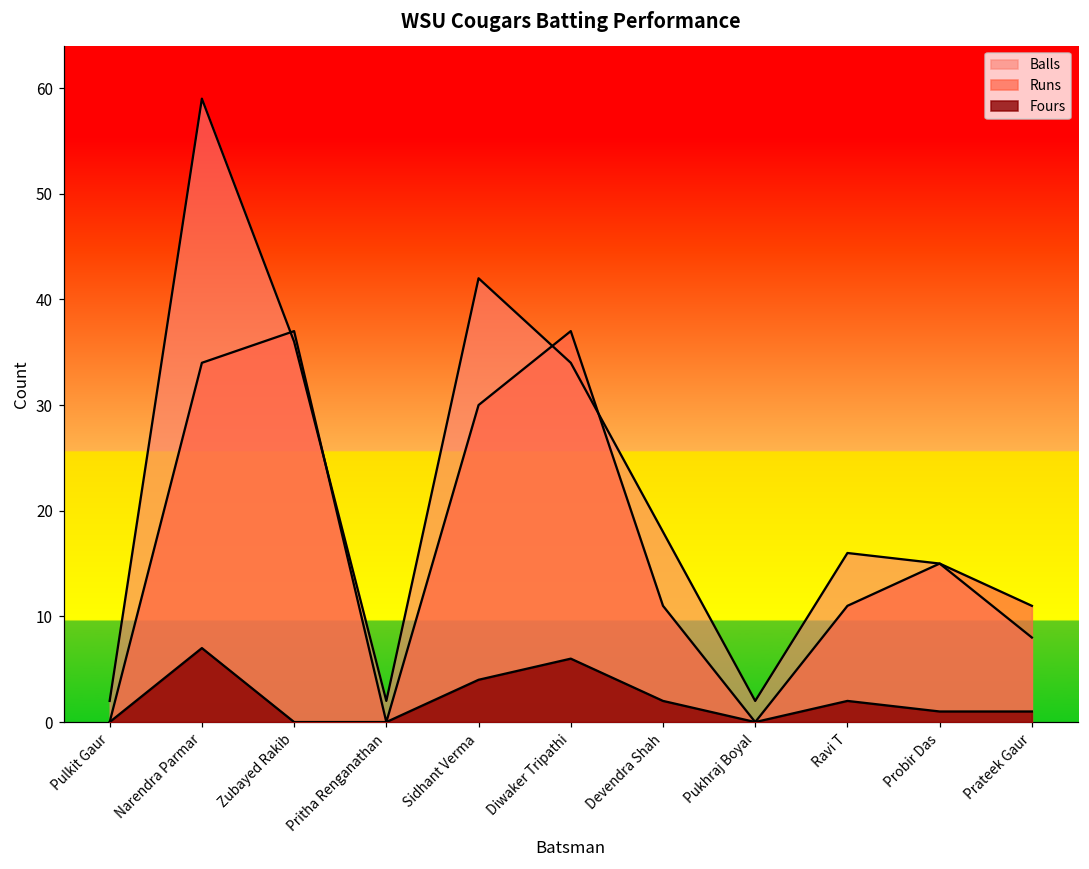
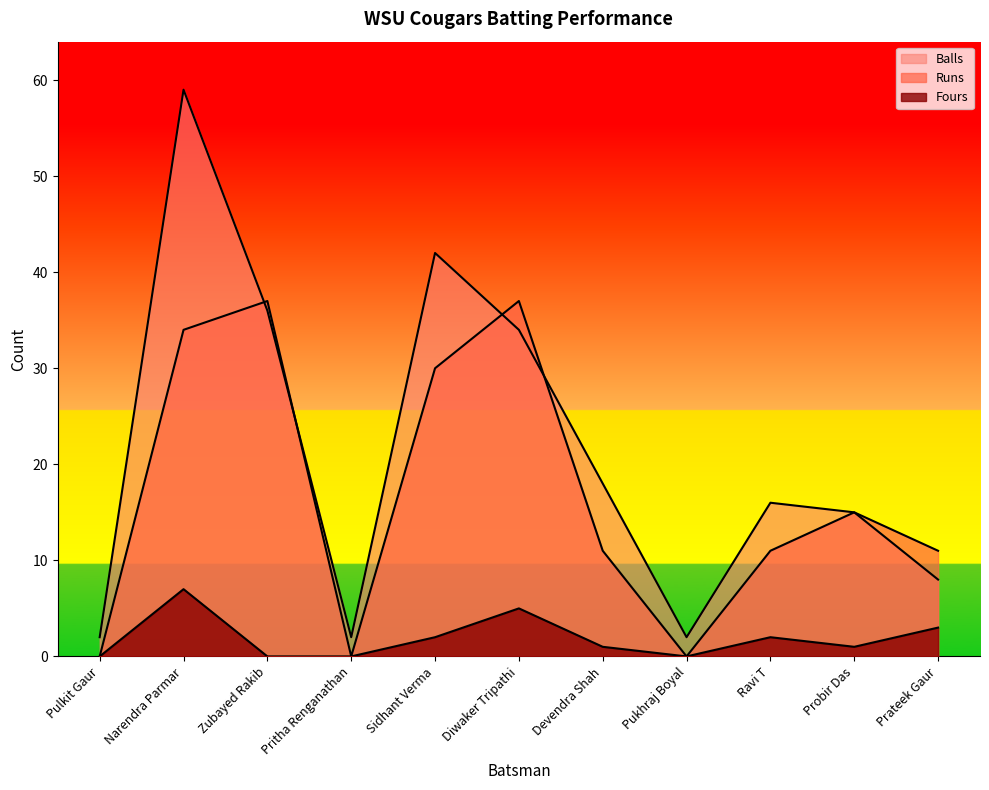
Fours, Sidhant Verma: 4 -> 2
Fours, Diwaker Tripathi: 6 -> 5
Fours, Devendra Shah: 2 -> 1
Fours, Prateek Gaur: 1 -> 3
